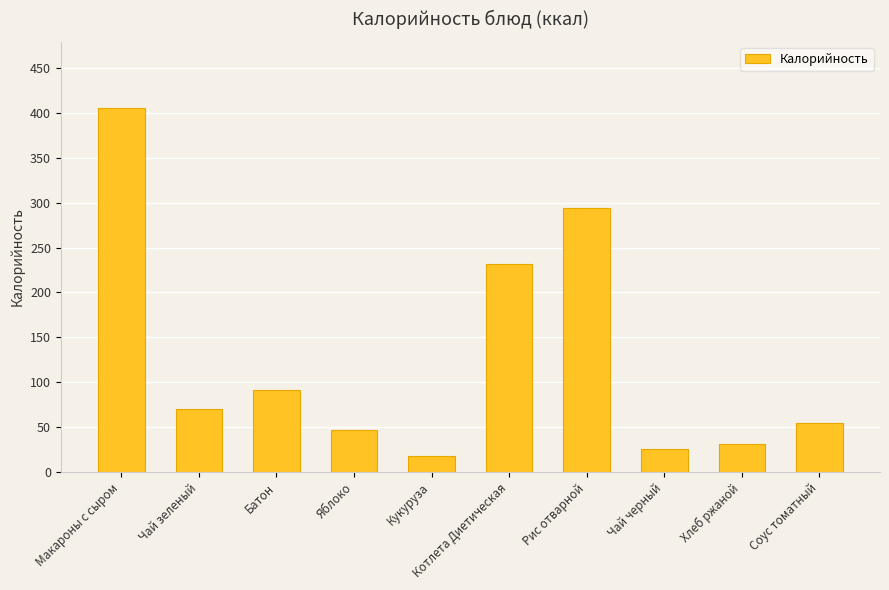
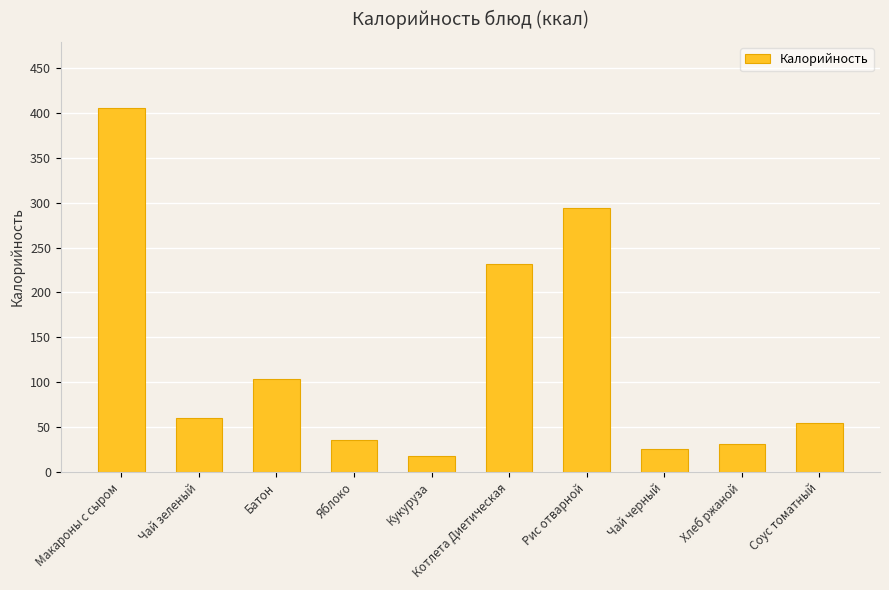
Чай зеленый: 70 -> 60
Батон: 90 -> 100
Яблоко: 50 -> 40
